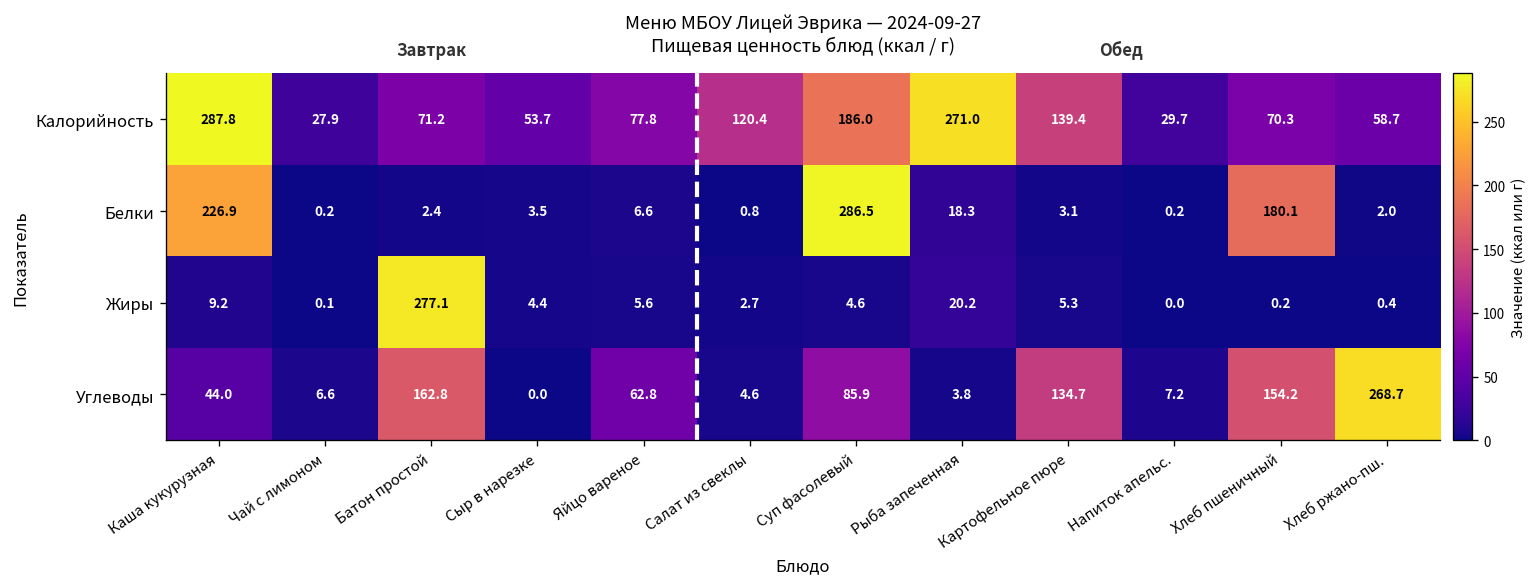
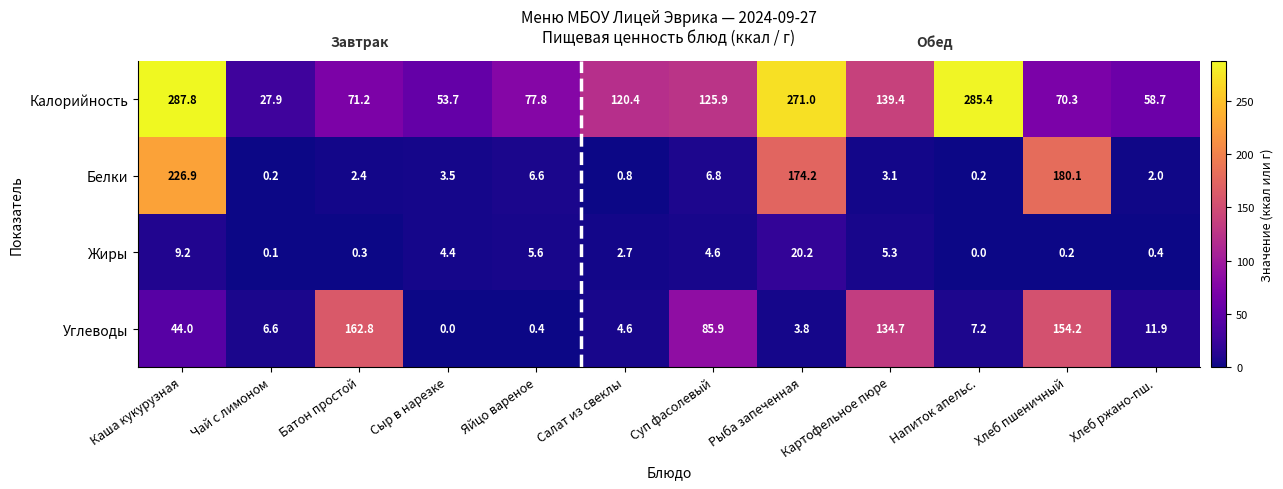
Калорийность, Суп фасолевый: 186.0 -> 125.9
Калорийность, Напиток апельс.: 29.7 -> 285.4
Белки, Суп фасолевый: 286.5 -> 6.8
Белки, Рыба запеченная: 18.3 -> 174.2
Жиры, Батон простой: 277.1 -> 0.3
Углеводы, Яйцо вареное: 62.8 -> 0.4
Углеводы, Хлеб ржано-пш.: 268.7 -> 11.9
